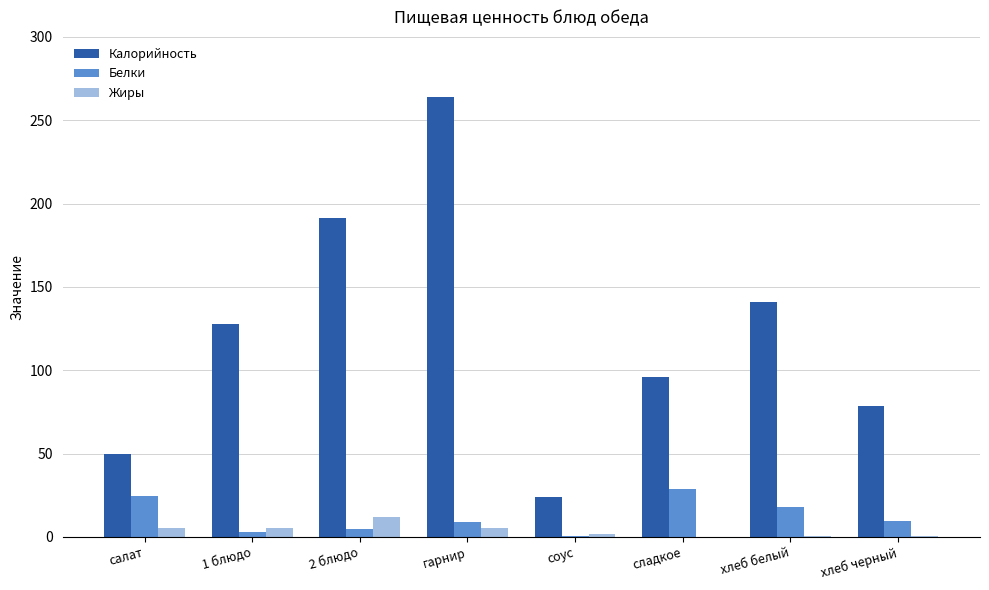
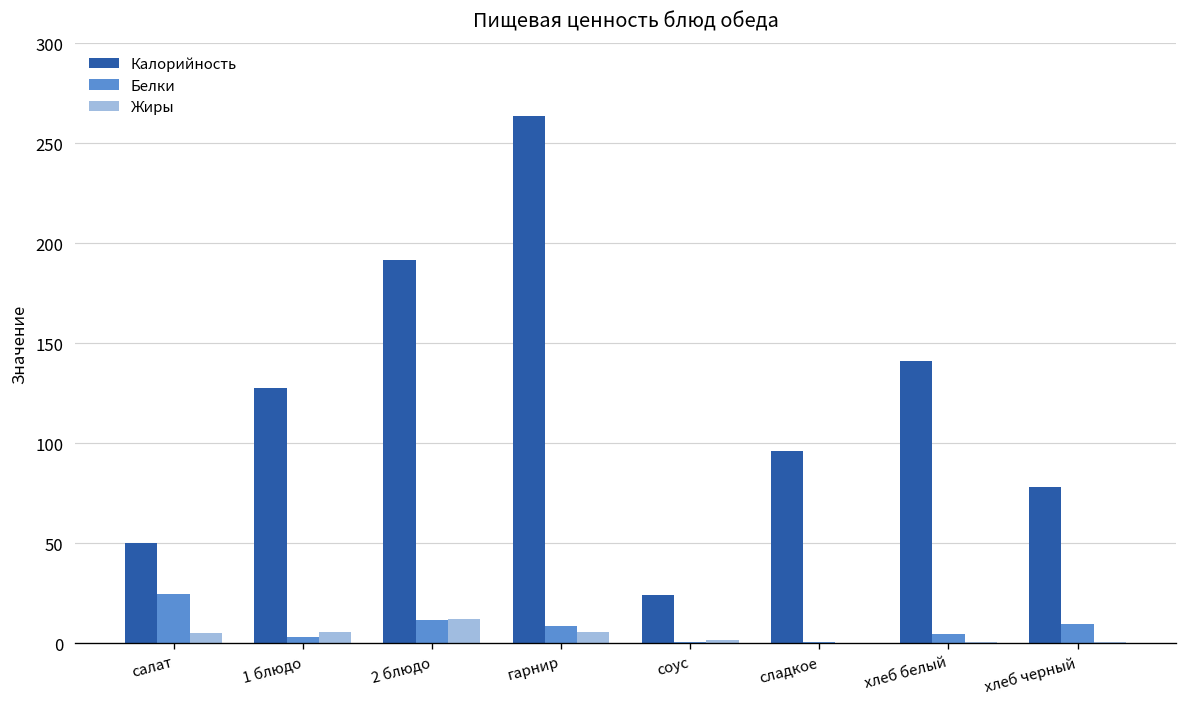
Белки, 2 блюдо: 5 -> 12
Белки, сладкое: 29 -> 1
Белки, хлеб белый: 18 -> 5
